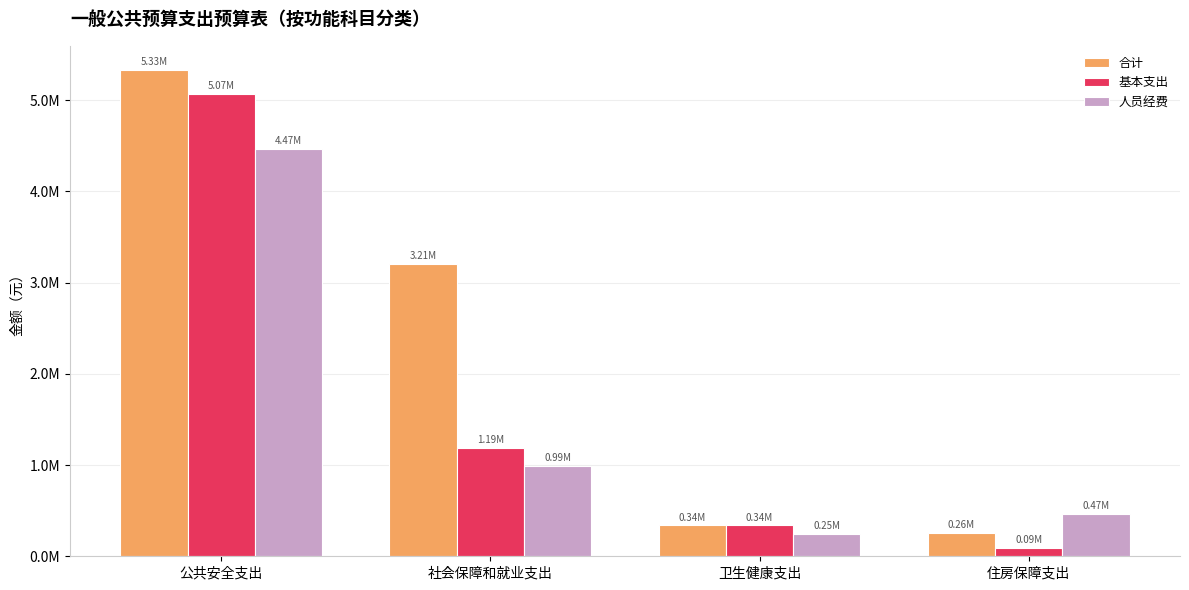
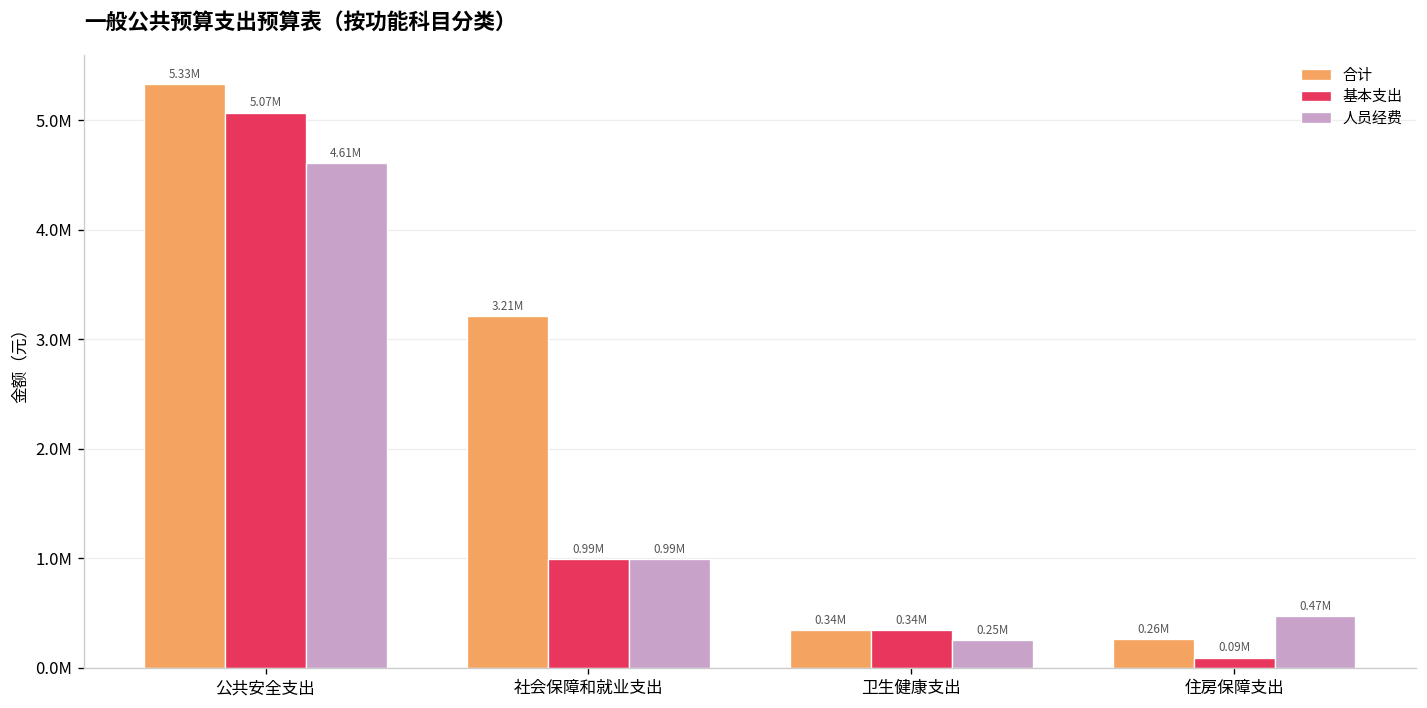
人员经费, 公共安全支出: 4.47M -> 4.61M
基本支出, 社会保障和就业支出: 1.19M -> 0.99M
